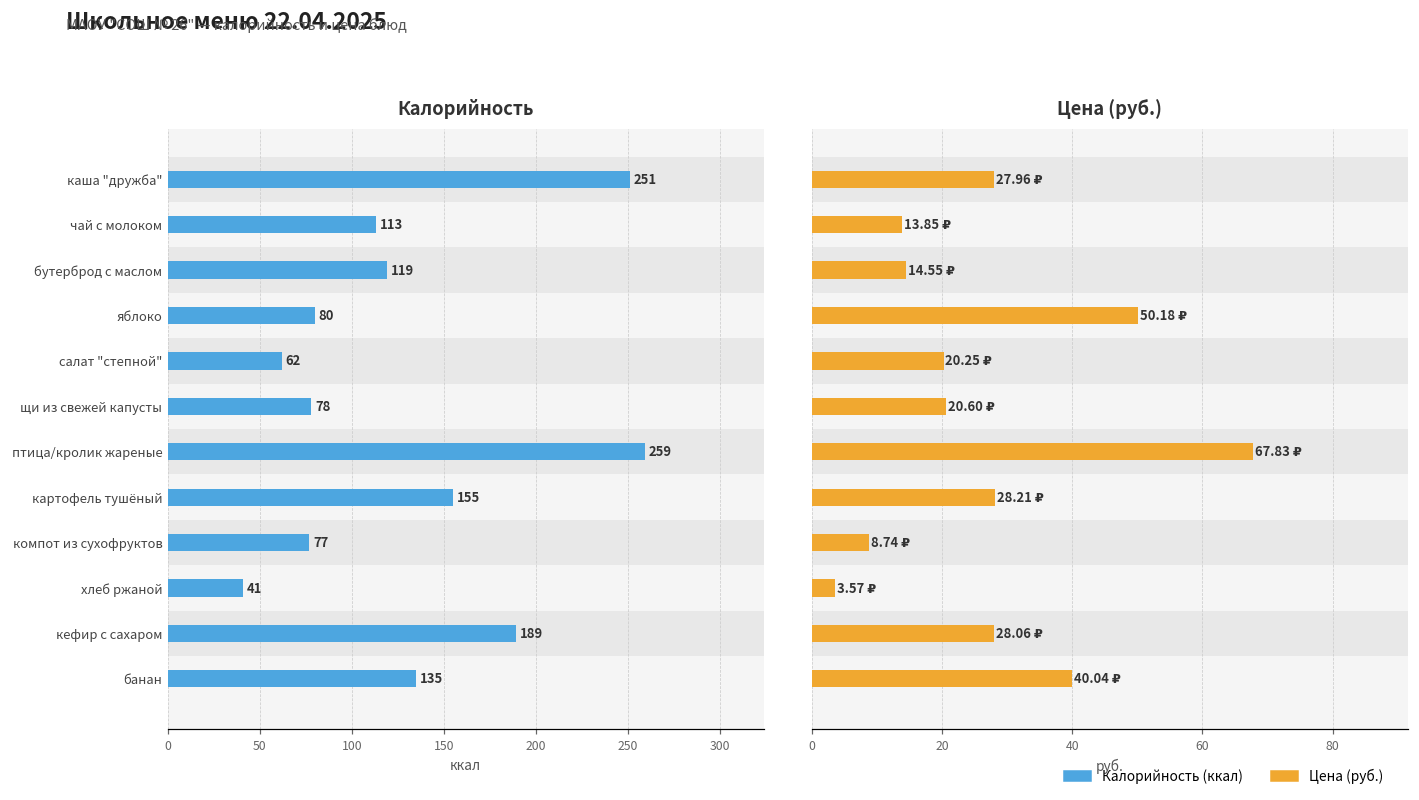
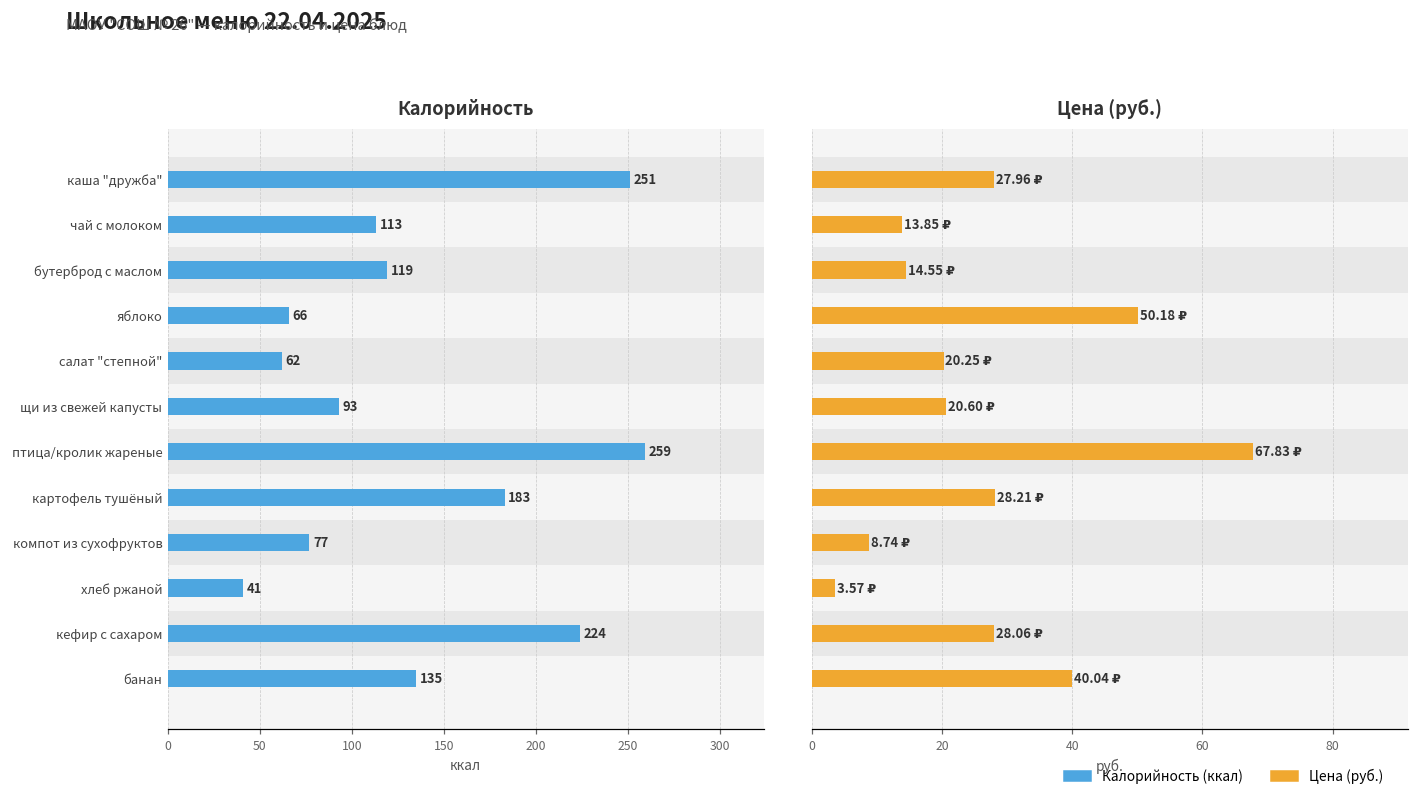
Калорийность, яблоко: 80 -> 66
Калорийность, щи из свежей капусты: 78 -> 93
Калорийность, картофель тушёный: 155 -> 183
Калорийность, кефир с сахаром: 189 -> 224
